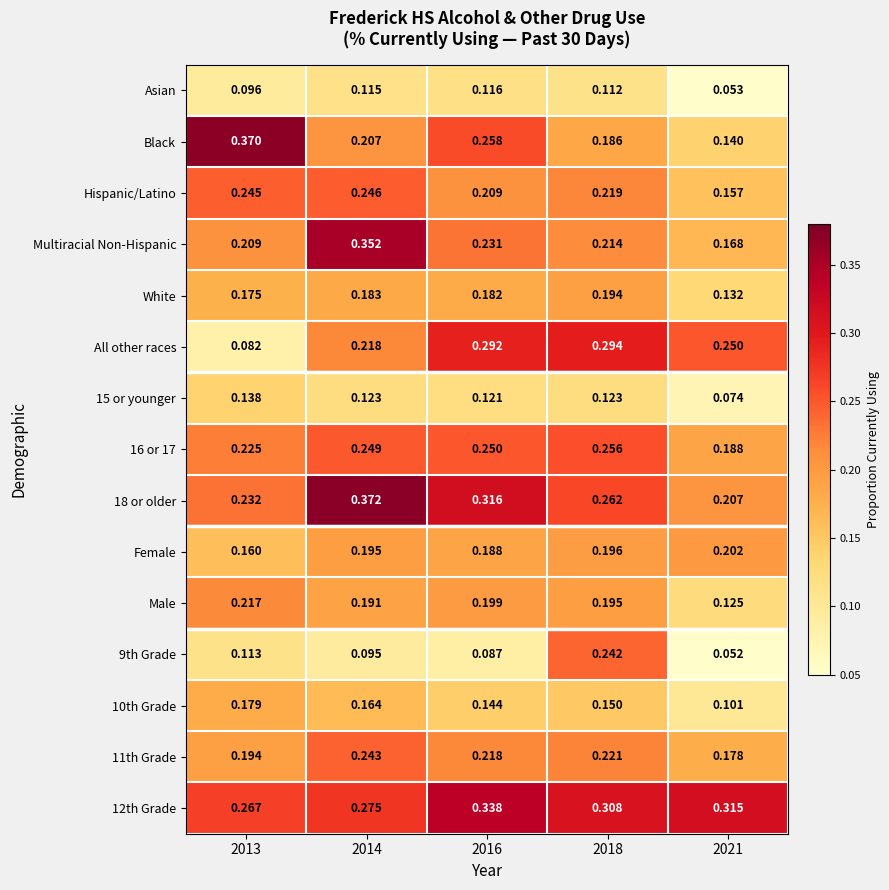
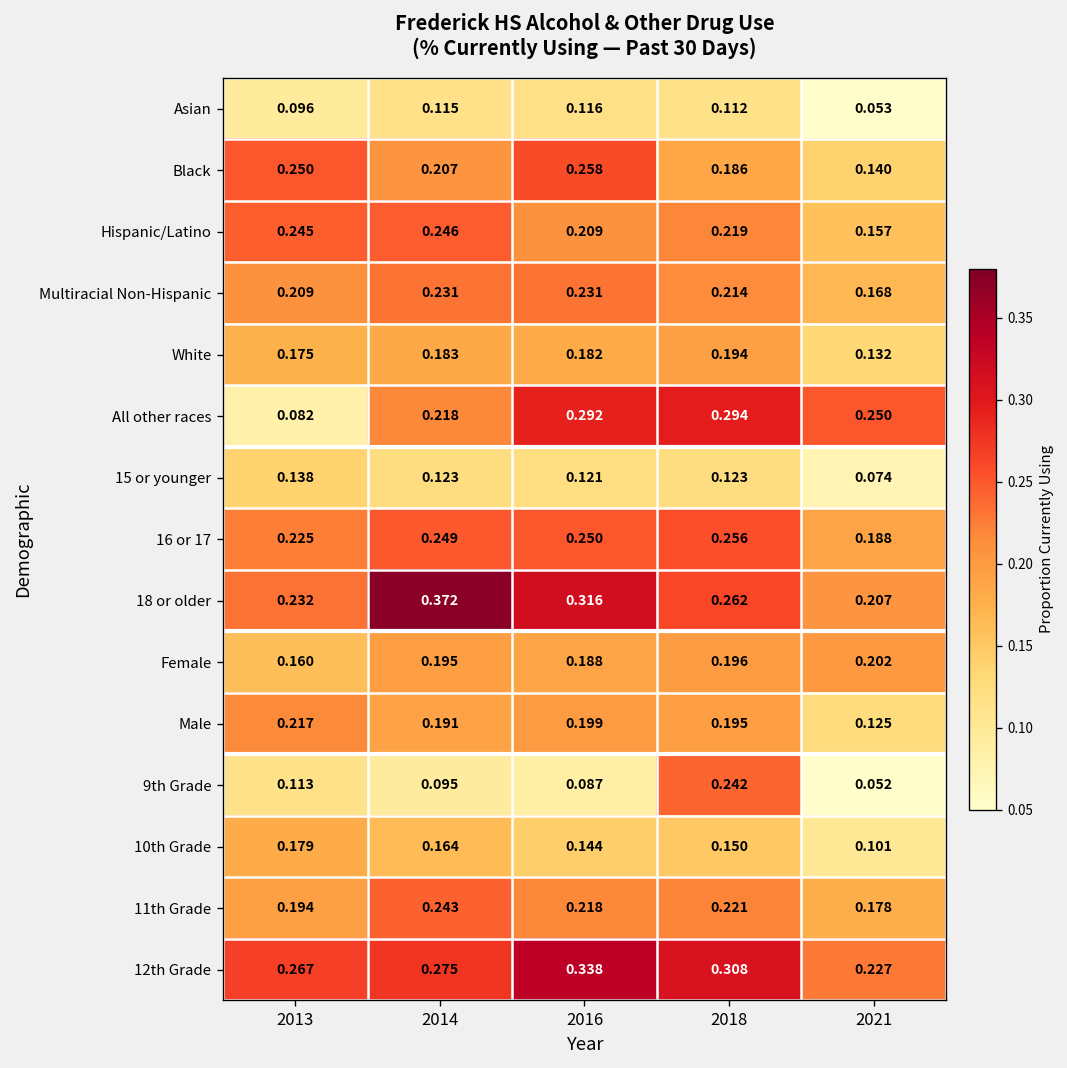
Black, 2013: 0.370 -> 0.250
Multiracial Non-Hispanic, 2014: 0.352 -> 0.231
12th Grade, 2021: 0.315 -> 0.227
